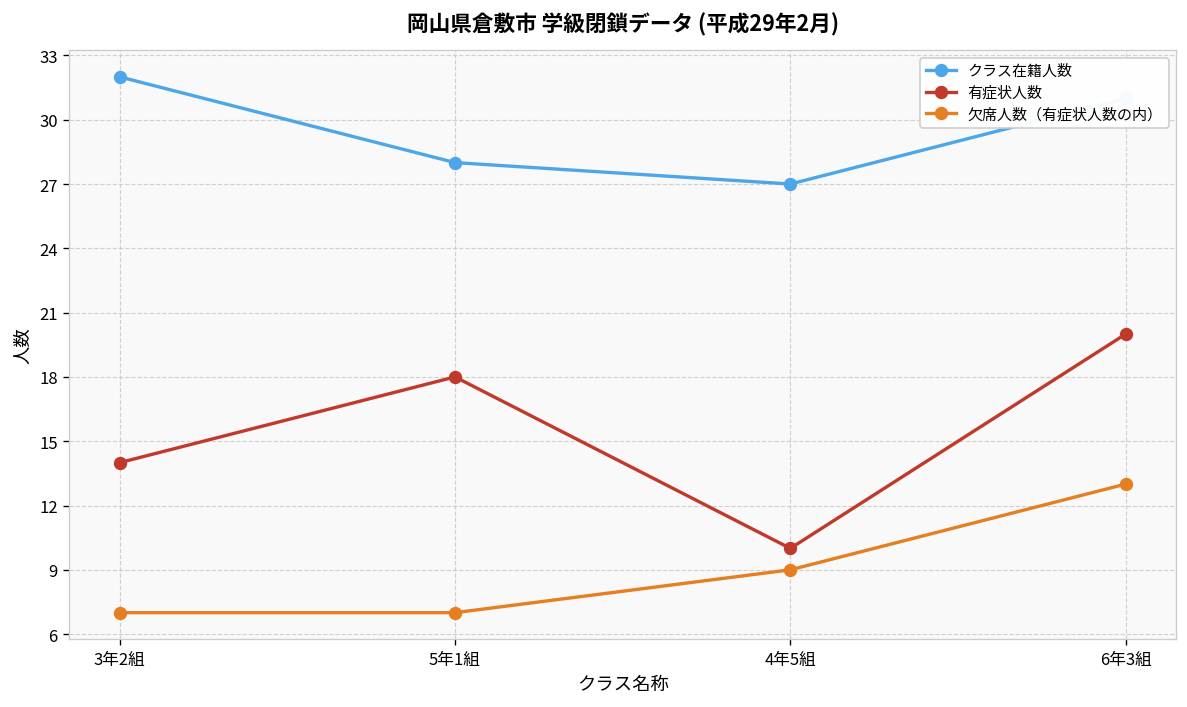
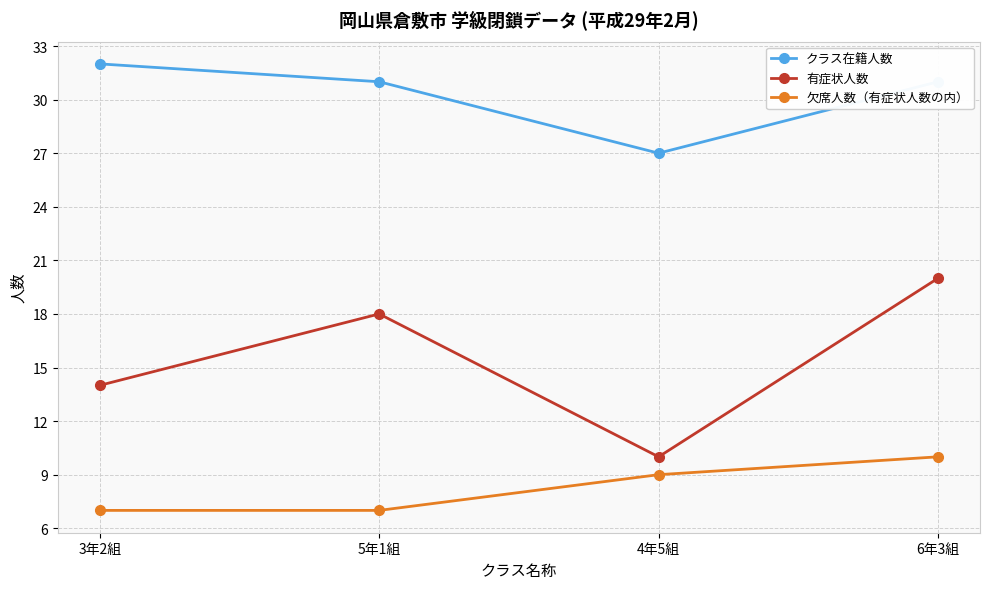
クラス在籍人数, 5年1組: 28 -> 31
欠席人数（有症状人数の内）, 6年3組: 13 -> 10
